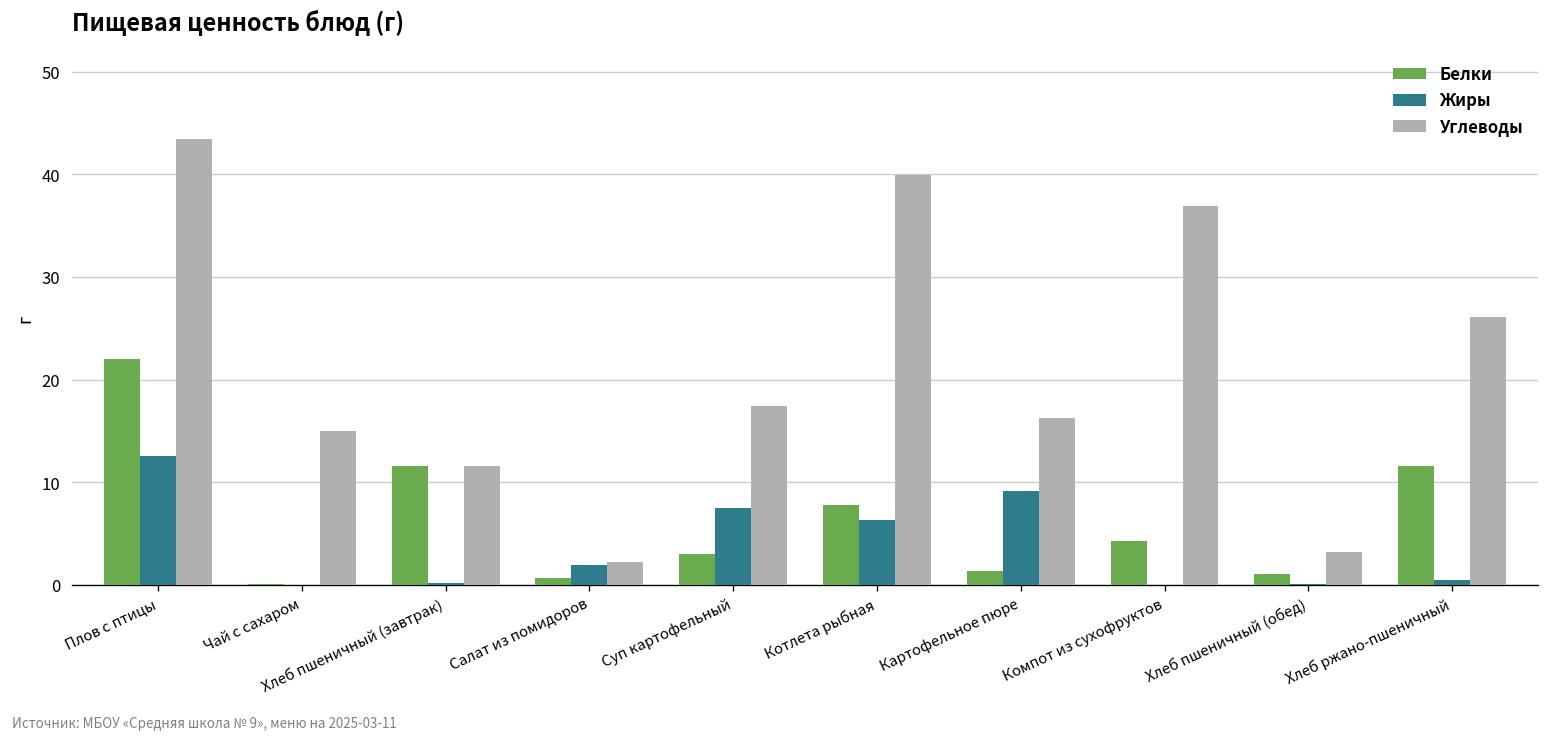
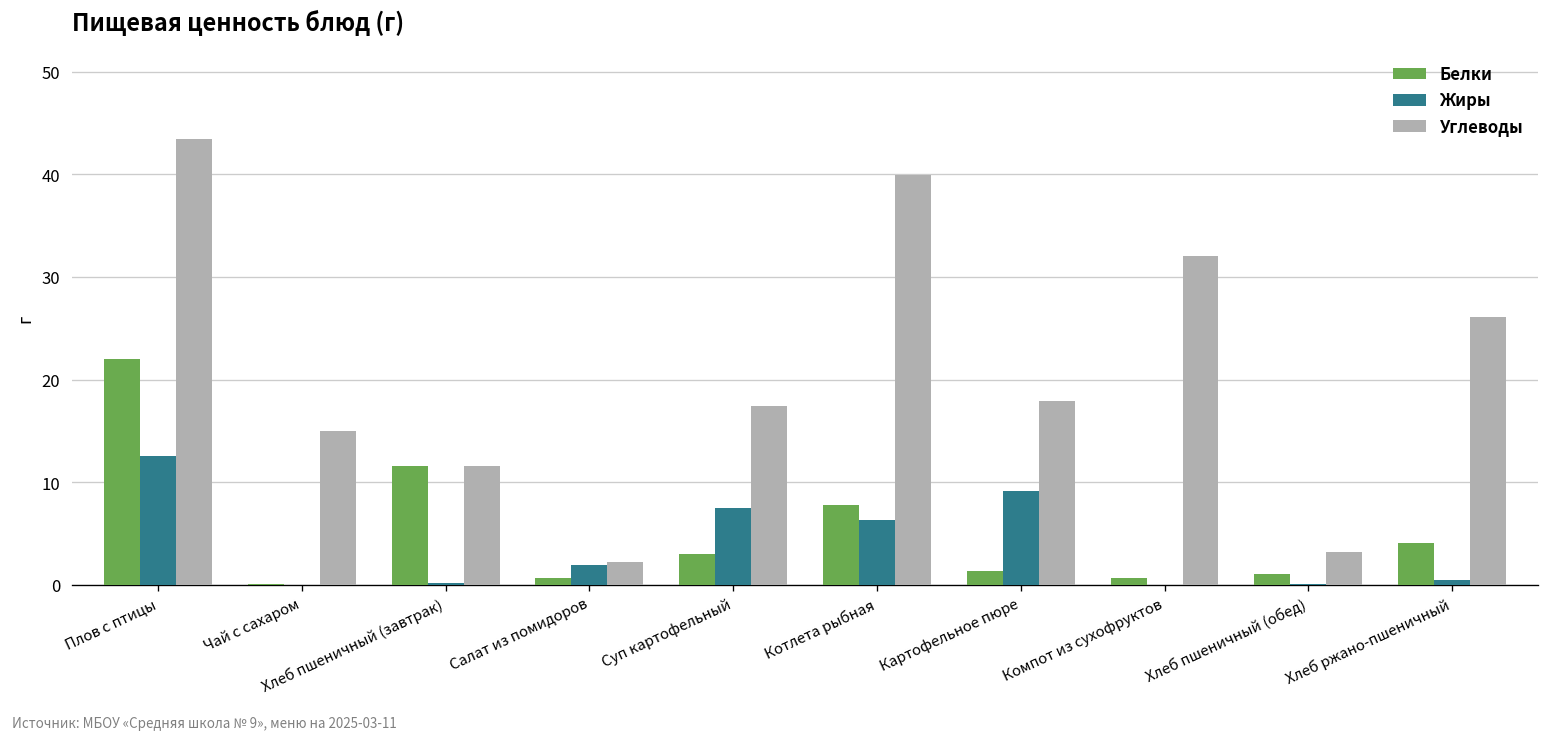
Углеводы, Картофельное пюре: 16 -> 18
Белки, Компот из сухофруктов: 4 -> 1
Углеводы, Компот из сухофруктов: 37 -> 32
Белки, Хлеб ржано-пшеничный: 12 -> 4
